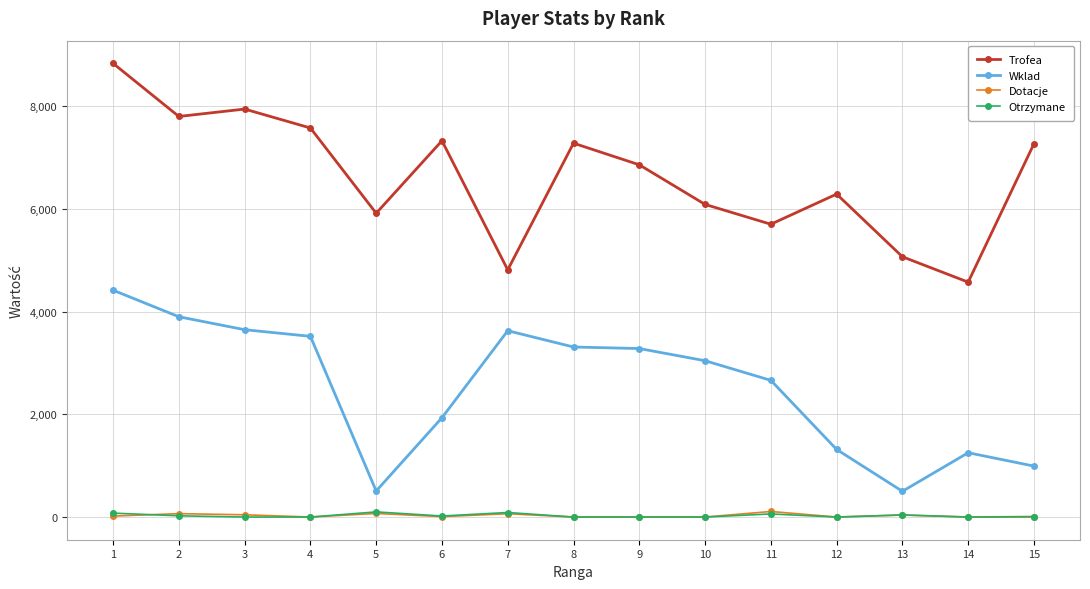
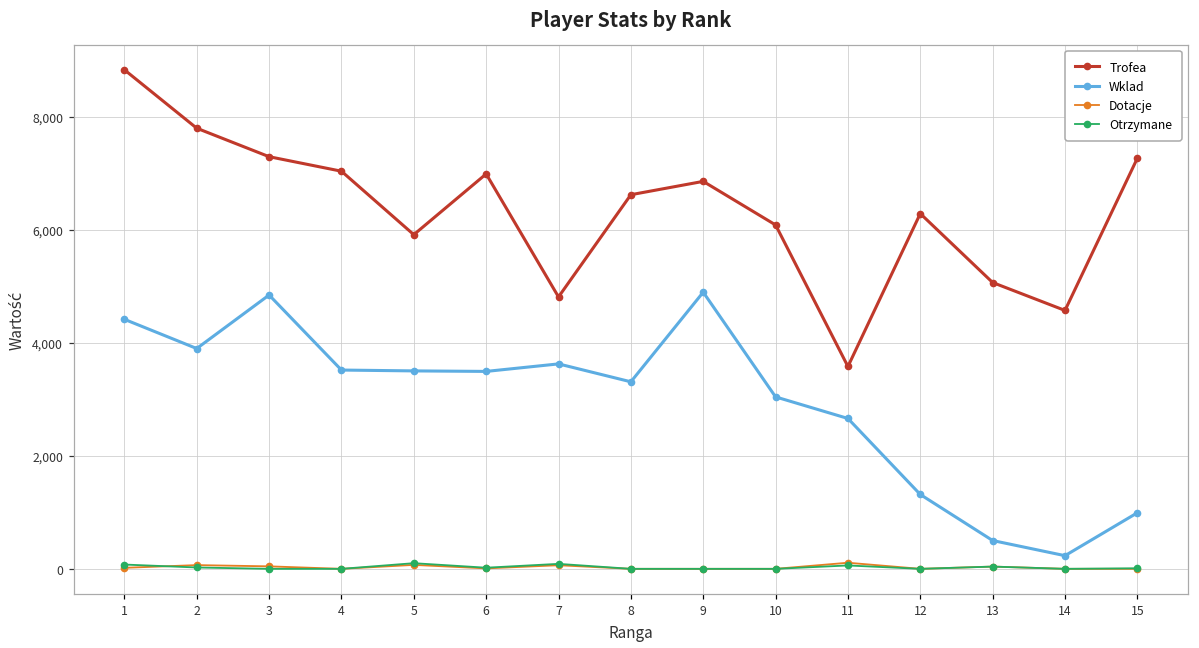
Trofea, 3: 7,900 -> 7,300
Wklad, 3: 3,600 -> 4,800
Trofea, 4: 7,600 -> 7,000
Wklad, 5: 500 -> 3,500
Trofea, 6: 7,300 -> 7,000
Wklad, 6: 1,900 -> 3,500
Trofea, 8: 7,300 -> 6,600
Wklad, 9: 3,300 -> 4,900
Trofea, 11: 5,700 -> 3,600
Wklad, 14: 1,300 -> 200
